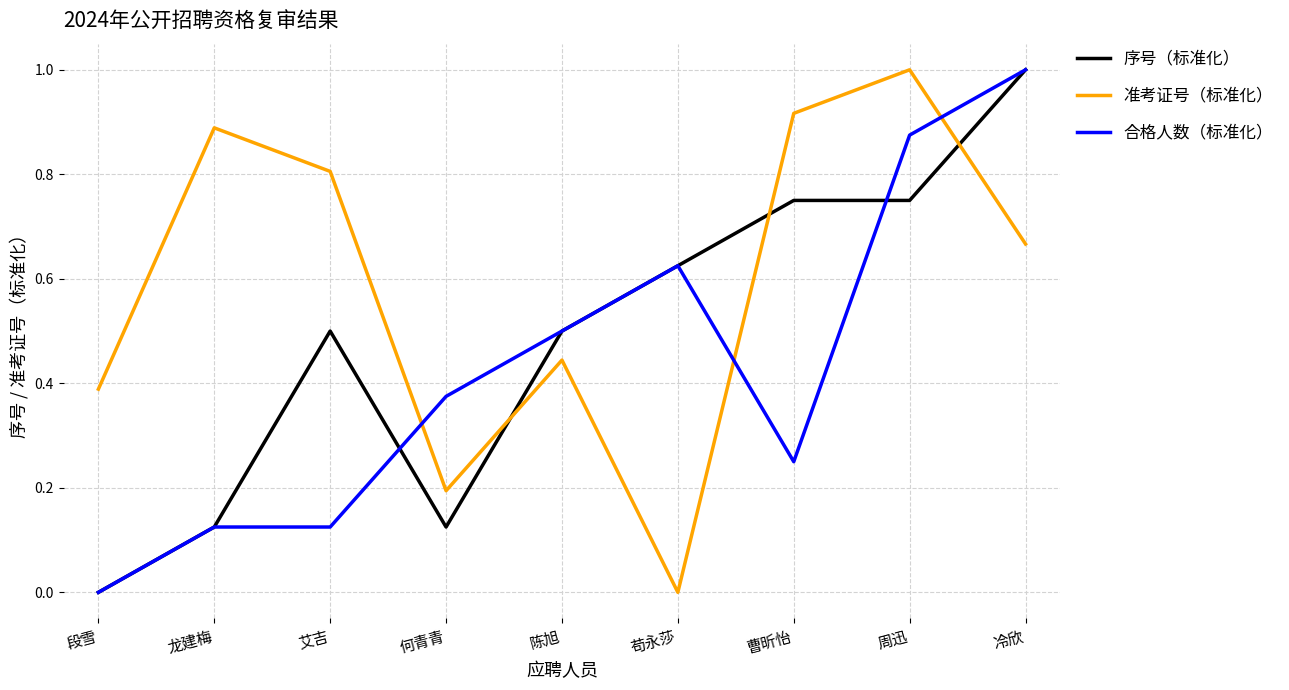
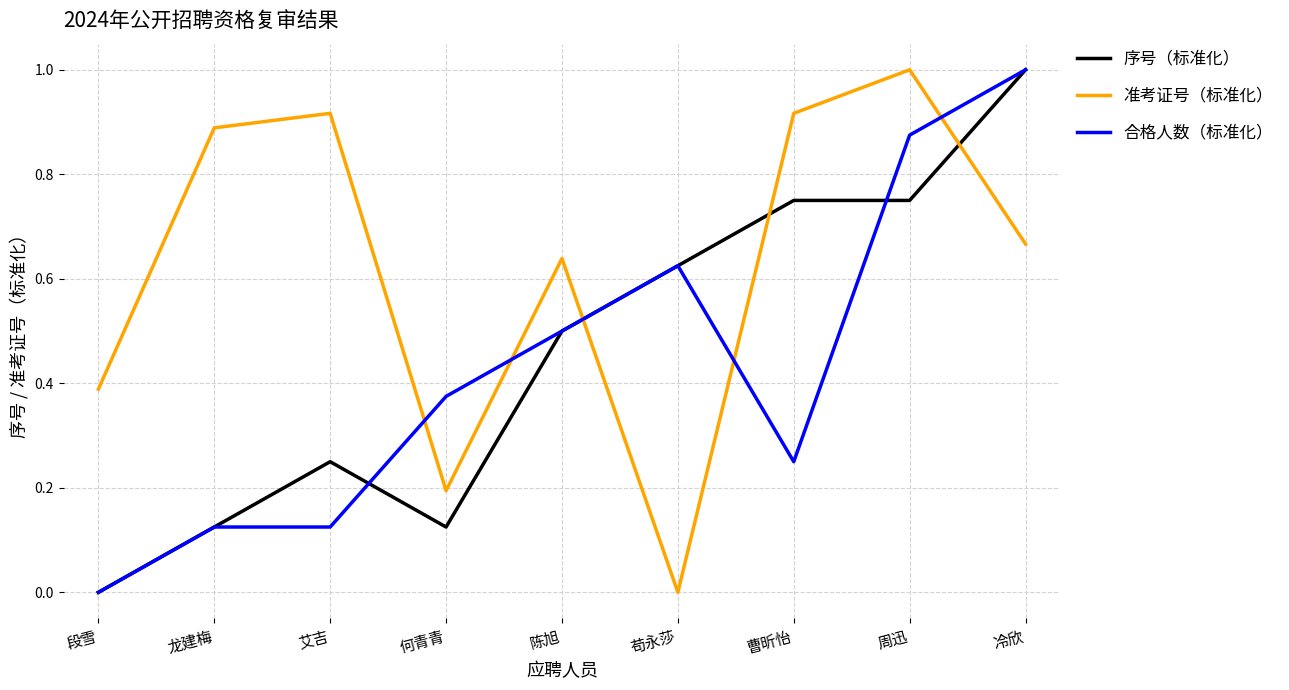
序号（标准化）, 艾吉: 0.50 -> 0.25
准考证号（标准化）, 艾吉: 0.81 -> 0.92
准考证号（标准化）, 陈旭: 0.44 -> 0.64
